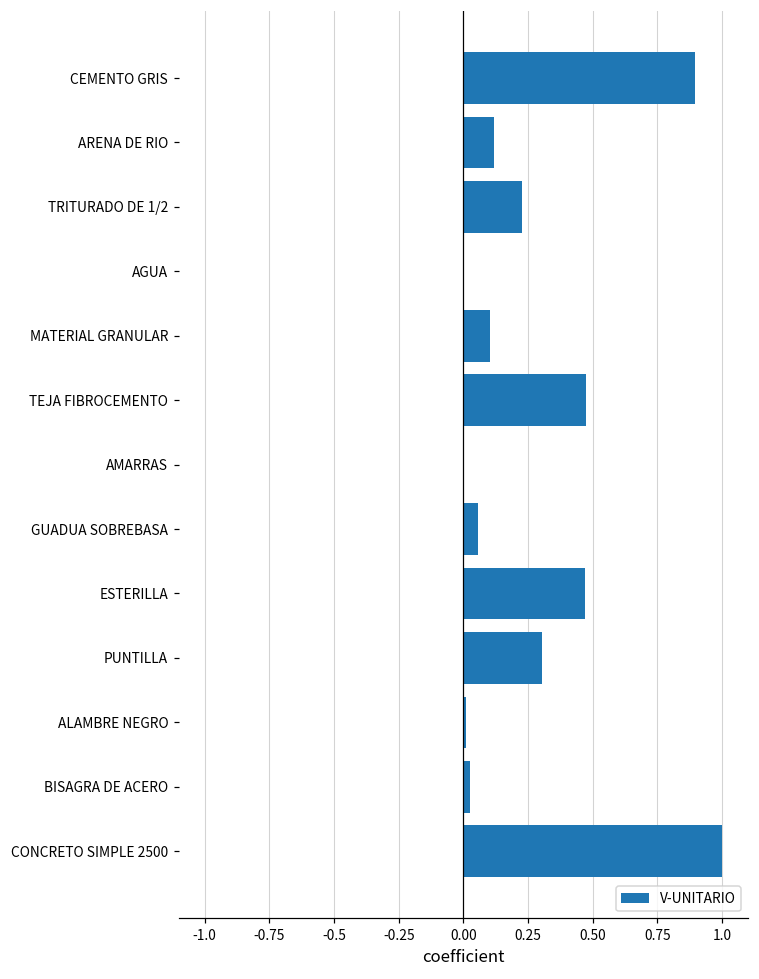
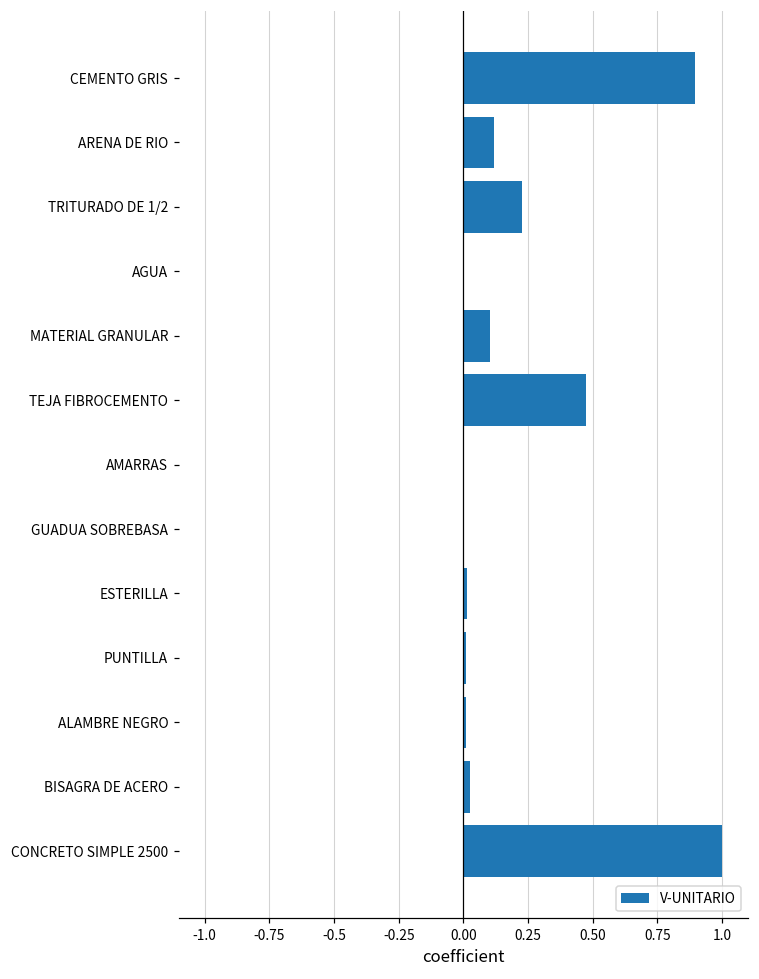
GUADUA SOBREBASA: 0.06 -> 0.00
ESTERILLA: 0.47 -> 0.01
PUNTILLA: 0.30 -> 0.01
